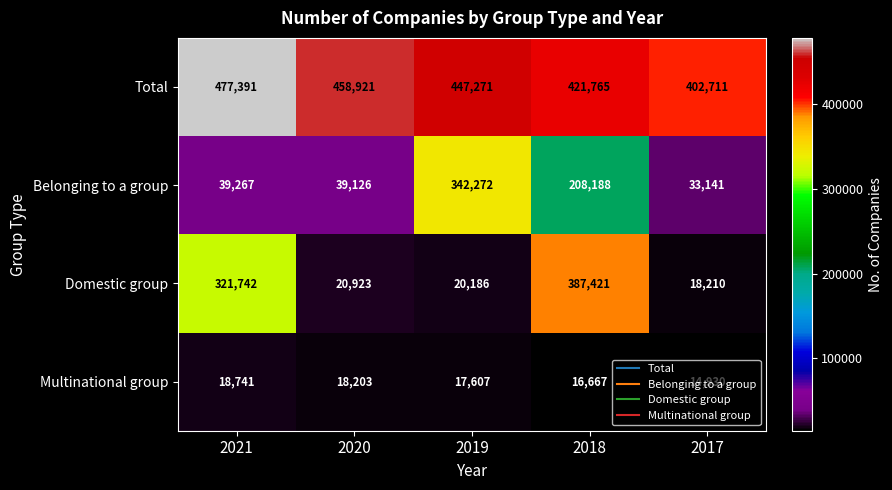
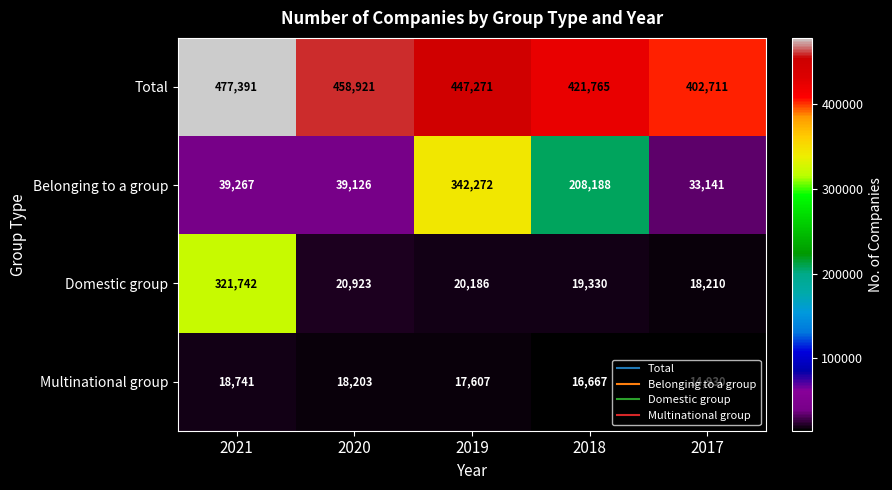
Domestic group, 2018: 387,421 -> 19,330
